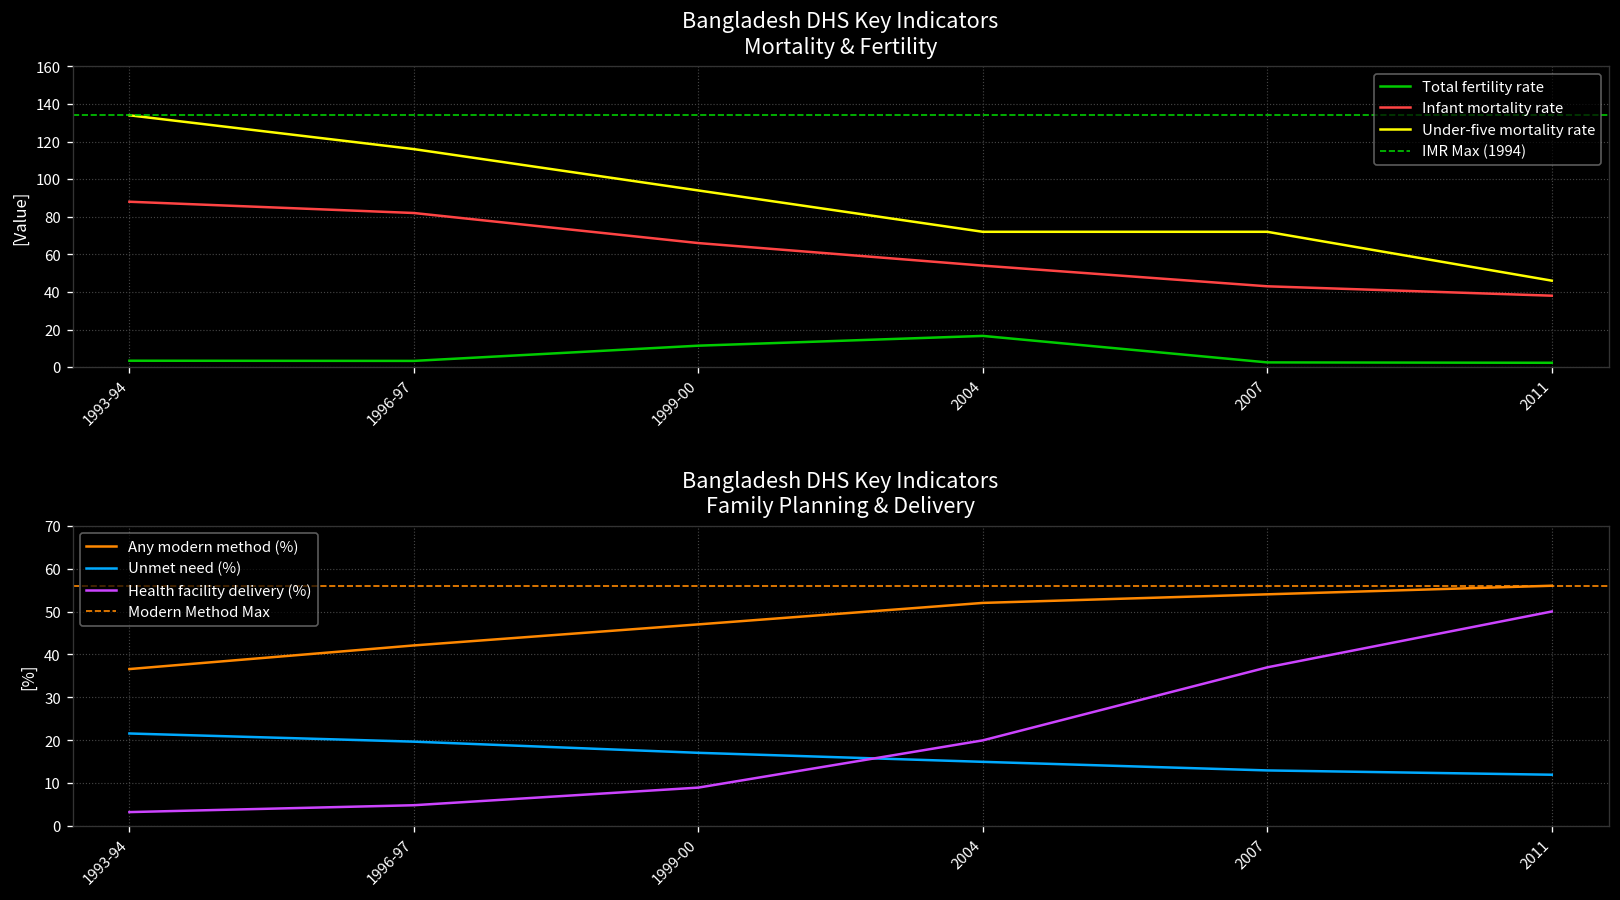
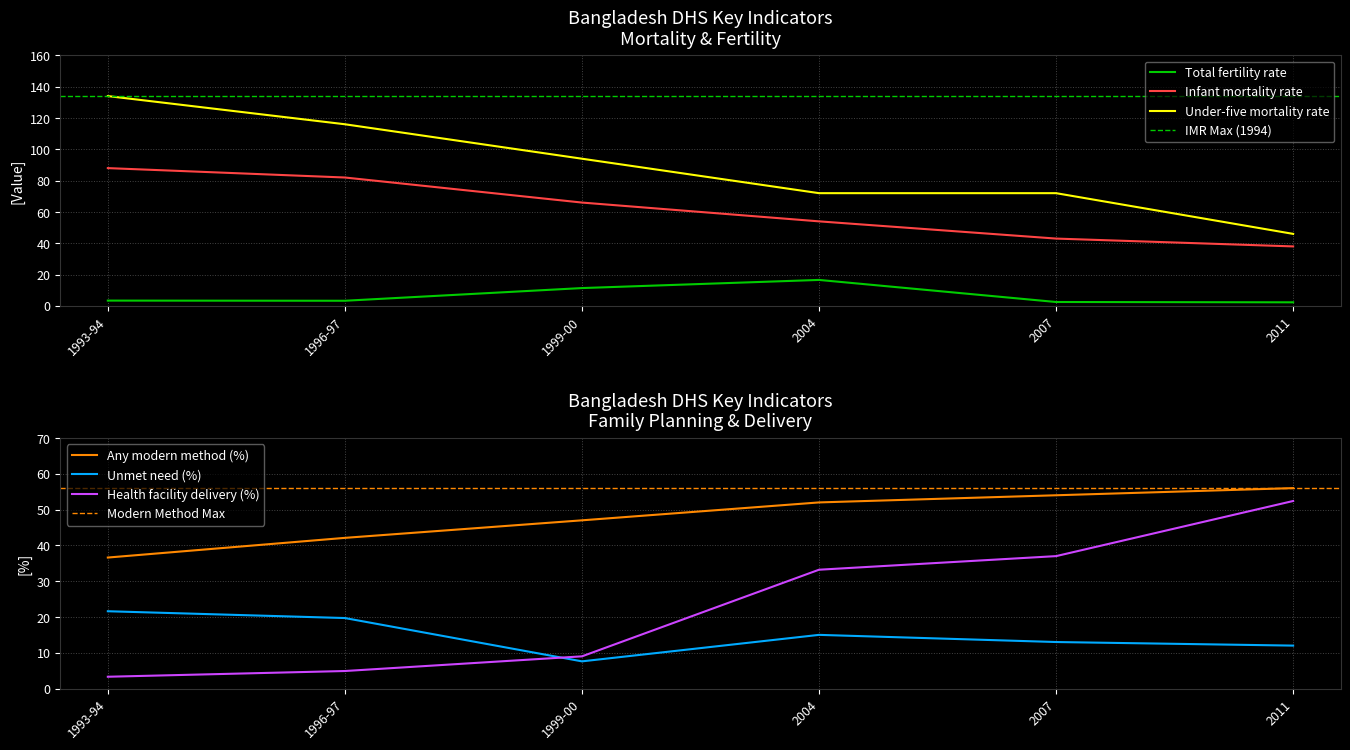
Bangladesh DHS Key Indicators Family Planning & Delivery, Unmet need (%), 1999-00: 17 -> 8
Bangladesh DHS Key Indicators Family Planning & Delivery, Health facility delivery (%), 2004: 20 -> 33
Bangladesh DHS Key Indicators Family Planning & Delivery, Health facility delivery (%), 2011: 50 -> 52
